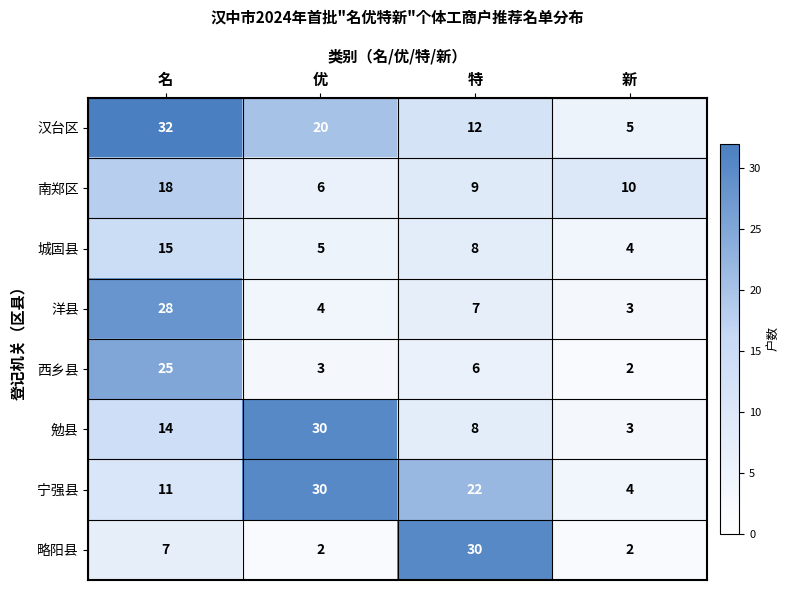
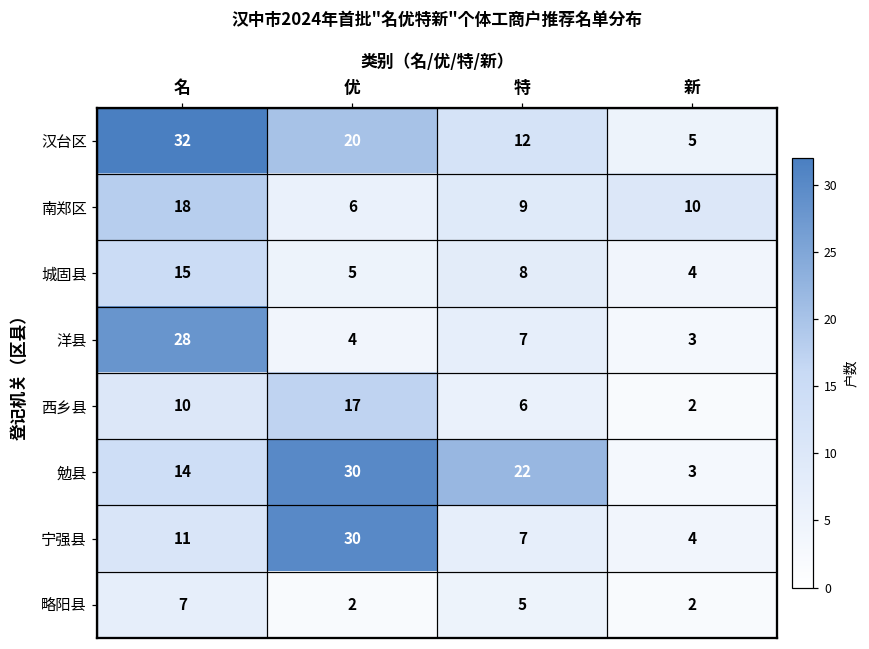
西乡县, 名: 25 -> 10
西乡县, 优: 3 -> 17
勉县, 特: 8 -> 22
宁强县, 特: 22 -> 7
略阳县, 特: 30 -> 5
